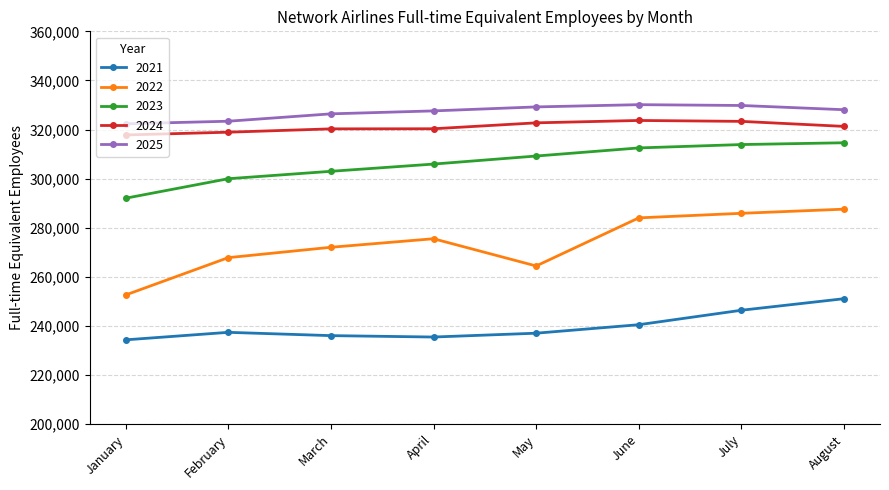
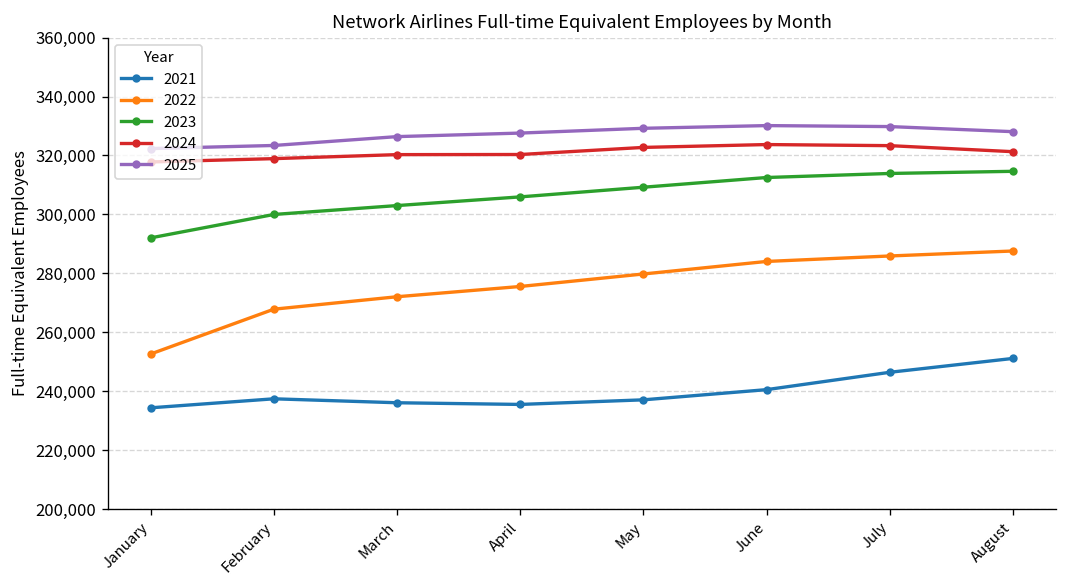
2022, May: 264,000 -> 280,000
